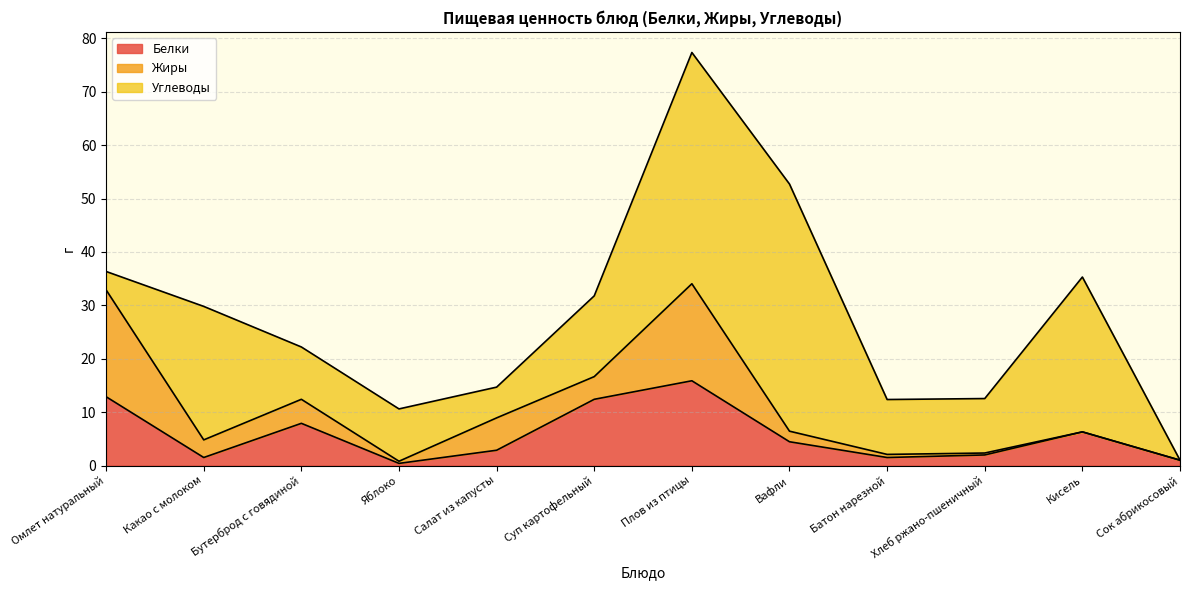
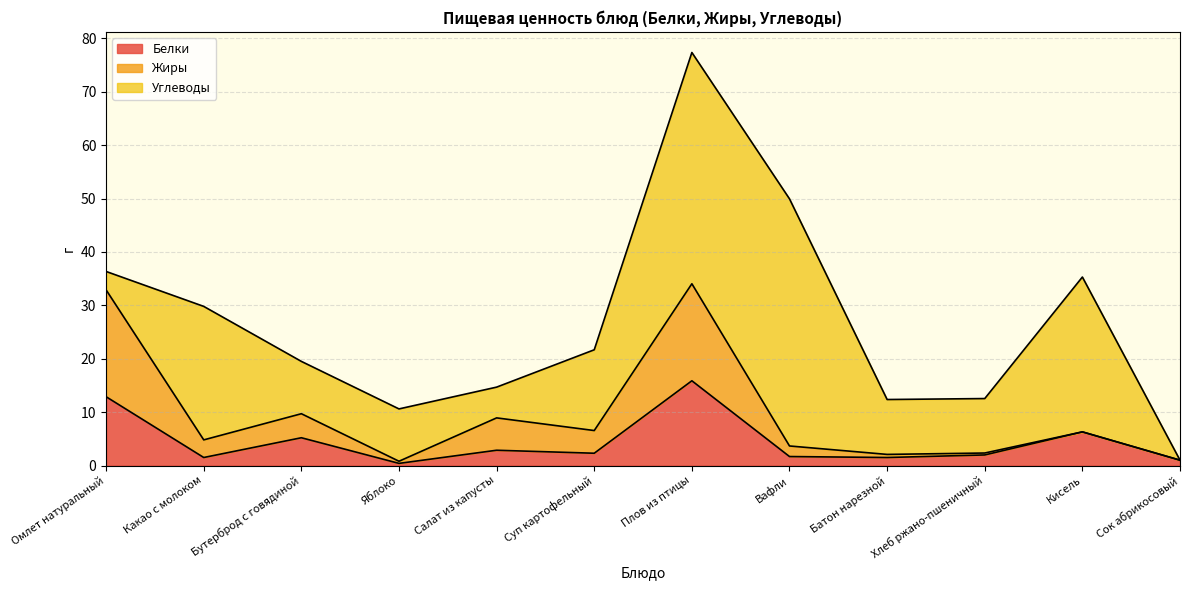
Белки, Бутерброд с говядиной: 8 -> 5
Белки, Суп картофельный: 12 -> 2
Белки, Вафли: 4 -> 2
